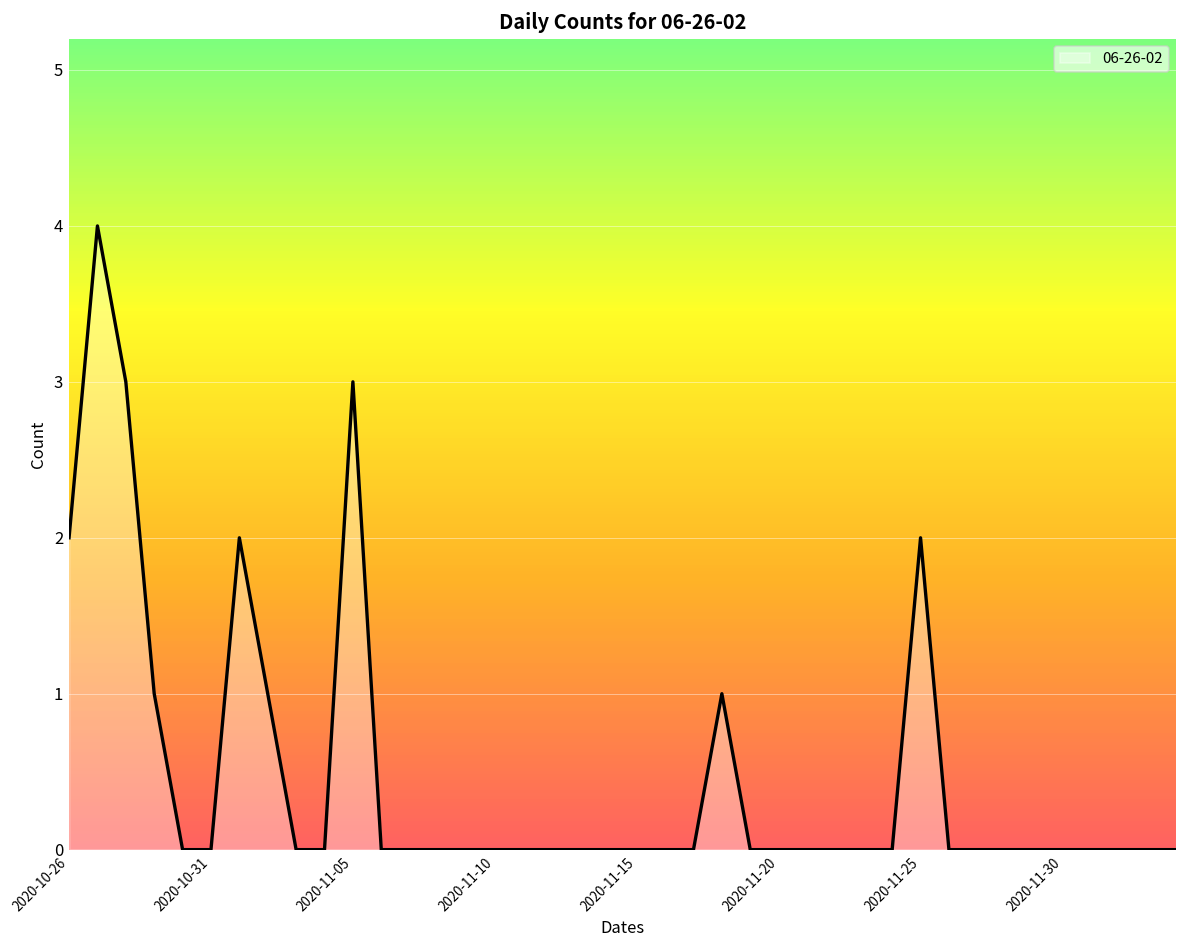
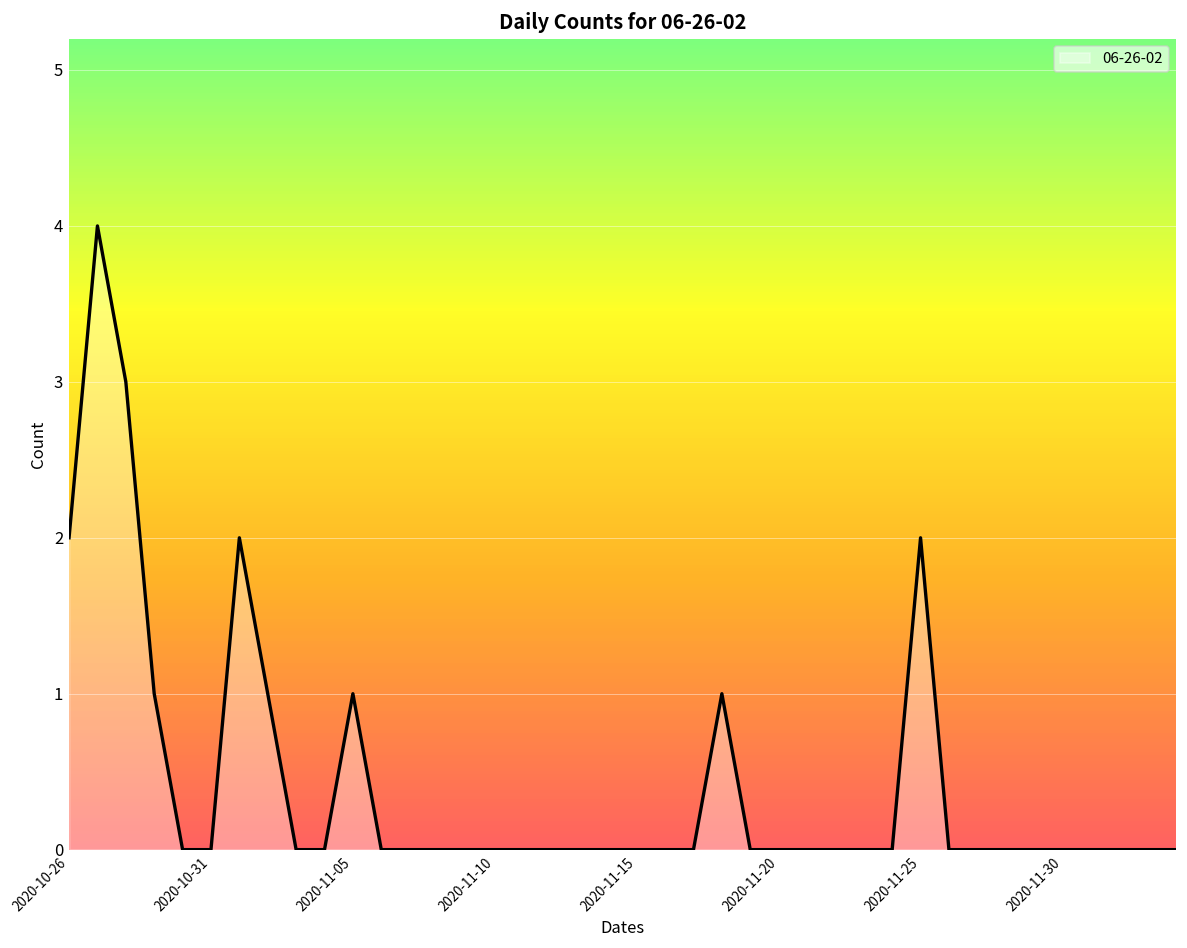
2020-11-05: 3 -> 1
